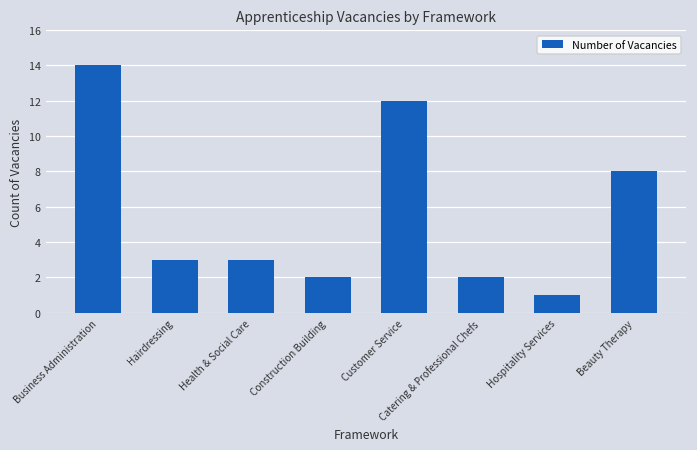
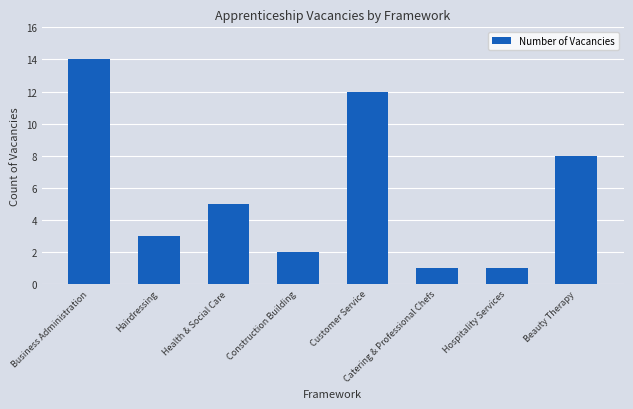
Health & Social Care: 3 -> 5
Catering & Professional Chefs: 2 -> 1
